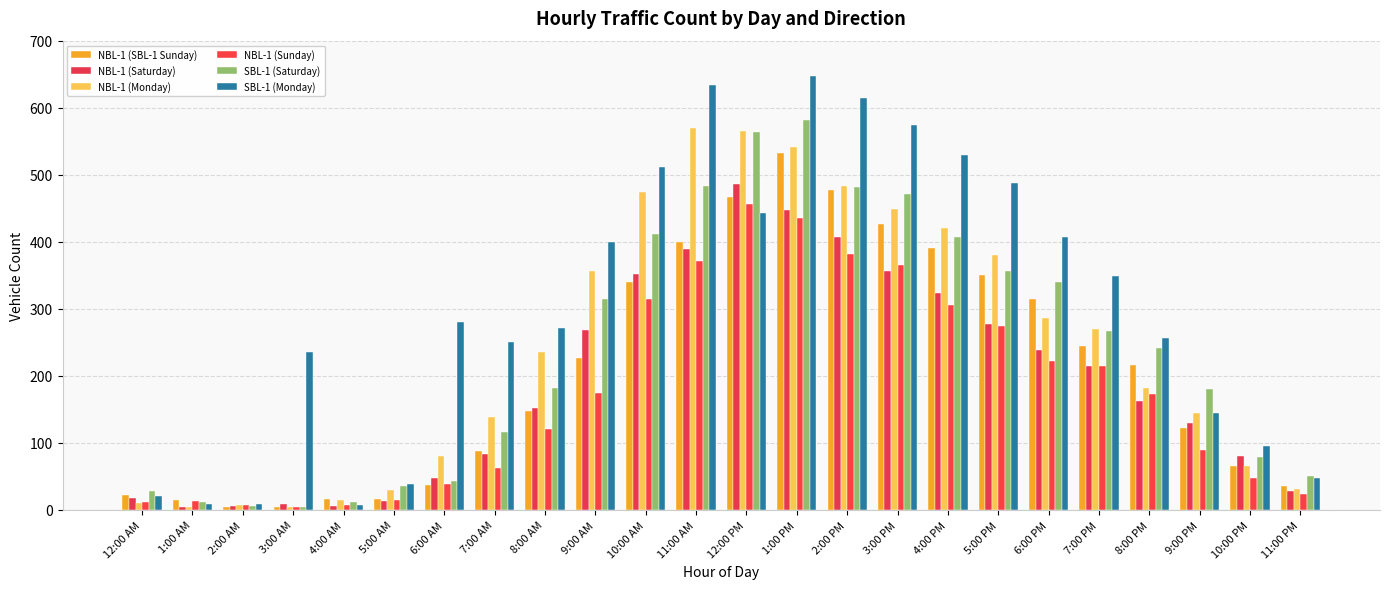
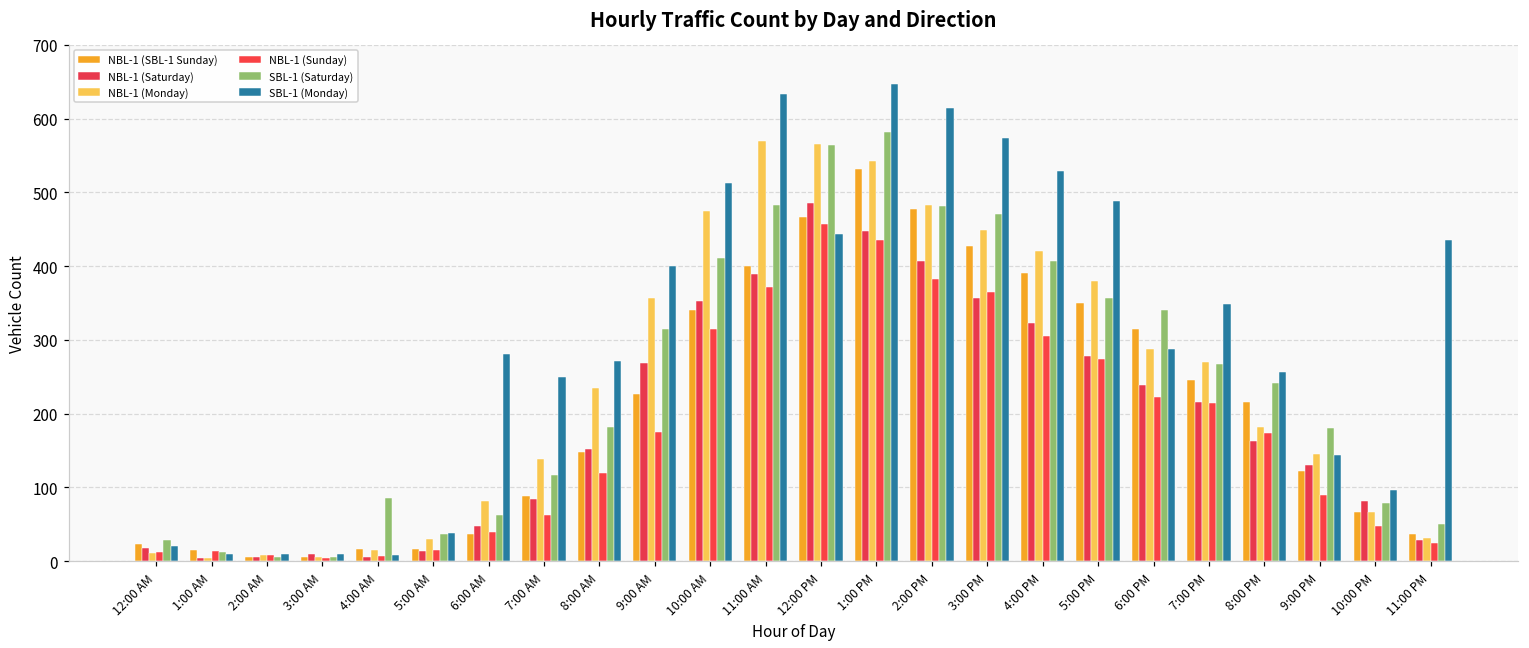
SBL-1 (Monday), 3:00 AM: 240 -> 10
SBL-1 (Saturday), 4:00 AM: 10 -> 90
SBL-1 (Saturday), 6:00 AM: 40 -> 60
SBL-1 (Monday), 6:00 PM: 410 -> 290
SBL-1 (Monday), 11:00 PM: 50 -> 440
